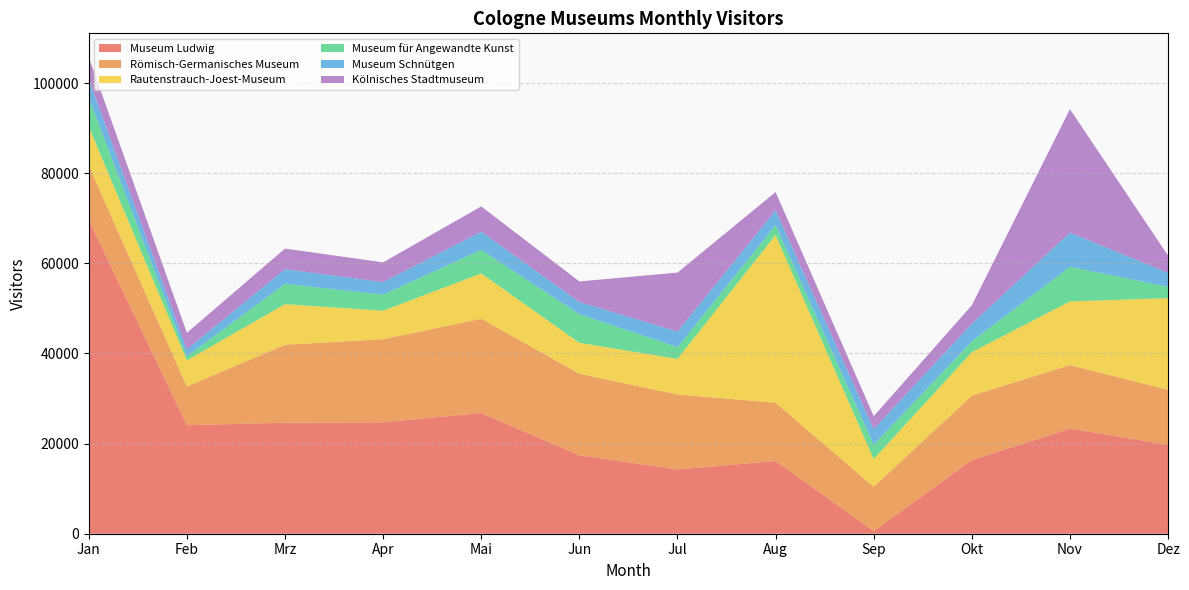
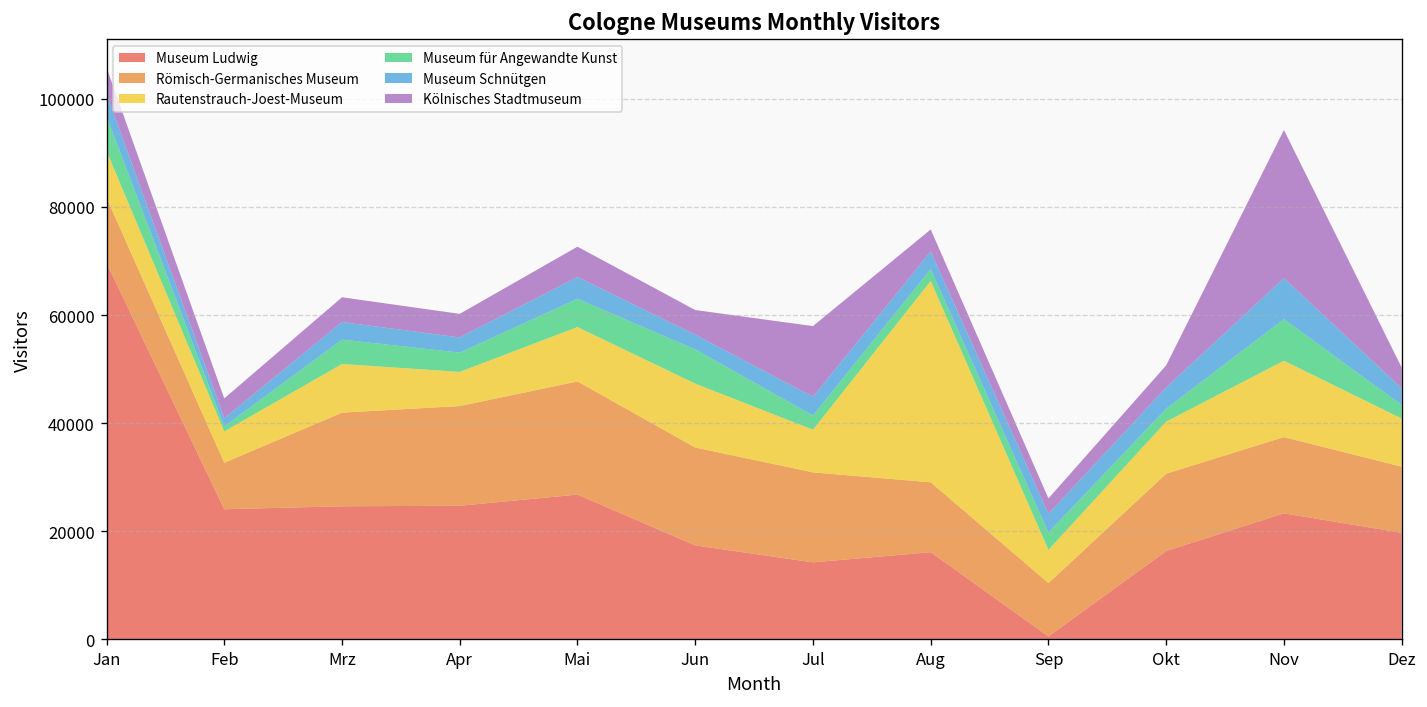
Rautenstrauch-Joest-Museum, Jun: 7000 -> 12000
Rautenstrauch-Joest-Museum, Dez: 20000 -> 9000
